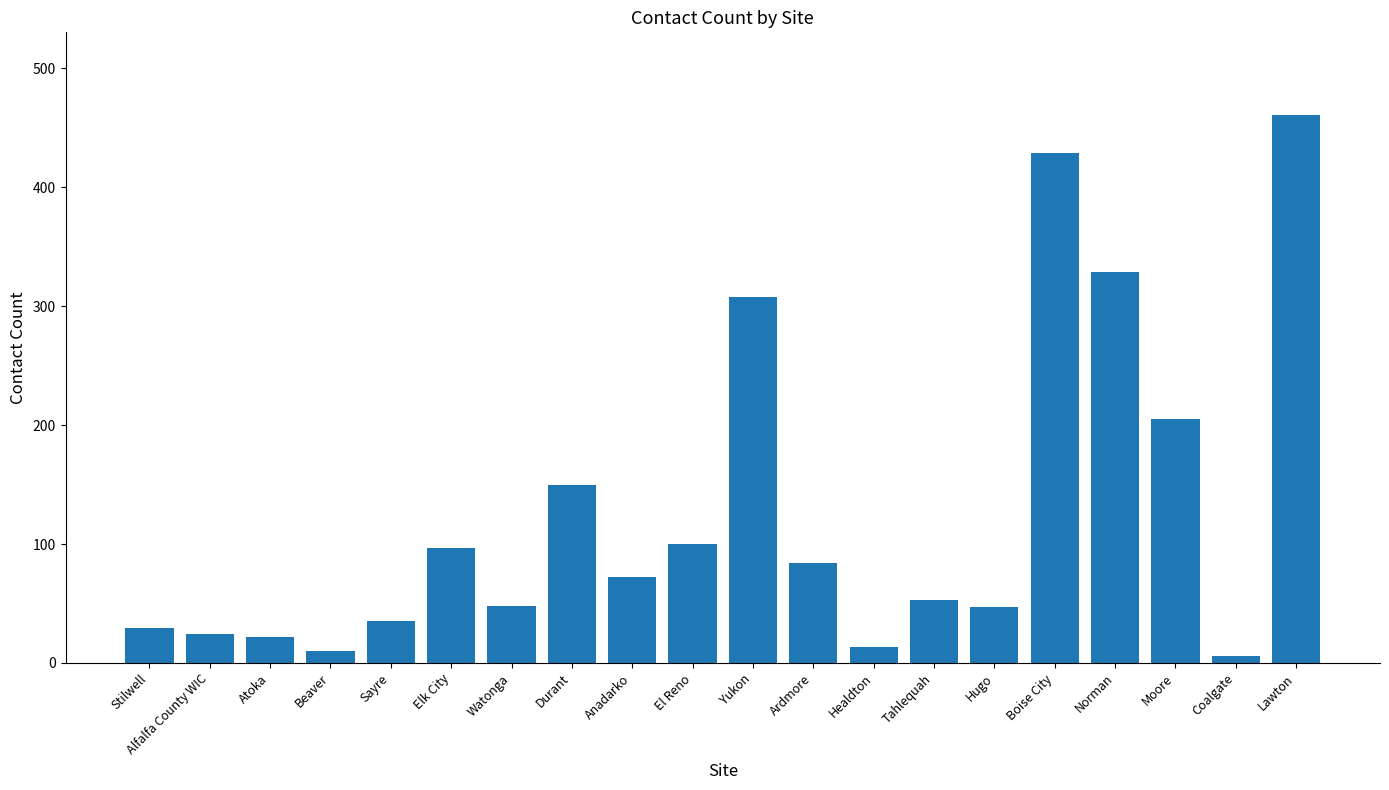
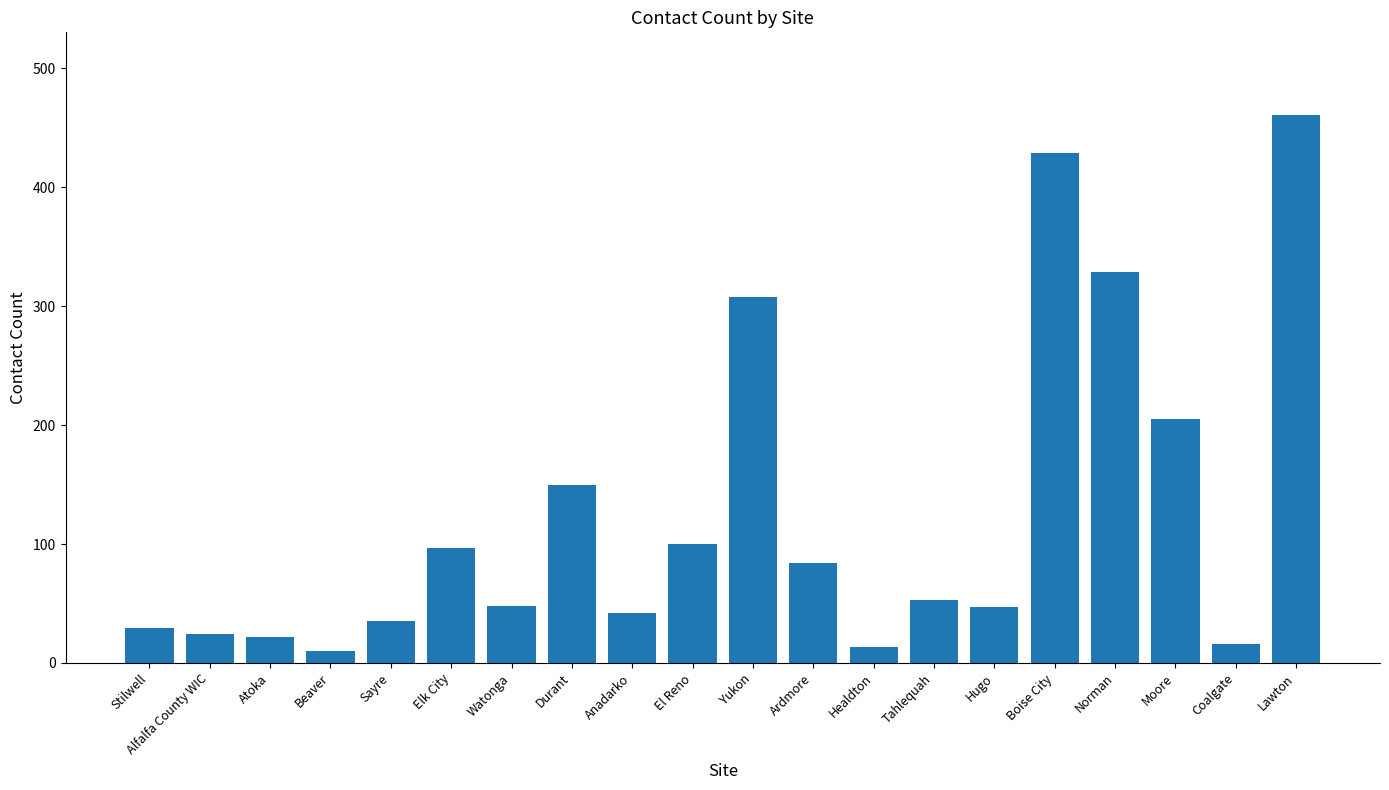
Anadarko: 72 -> 42
Coalgate: 6 -> 16
